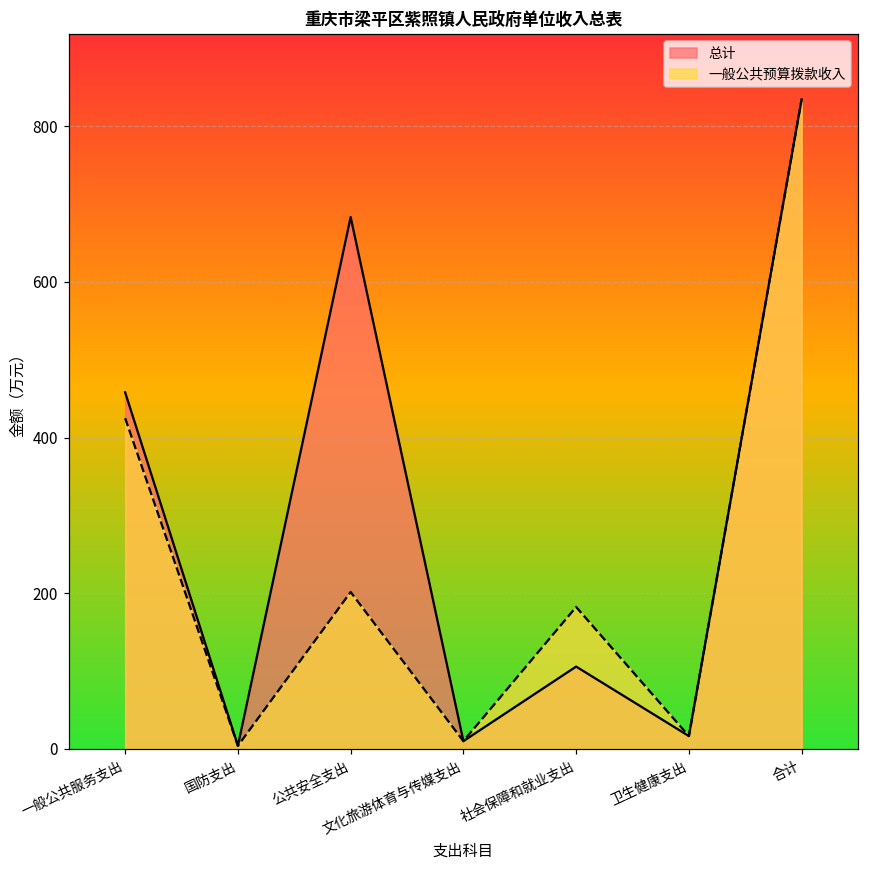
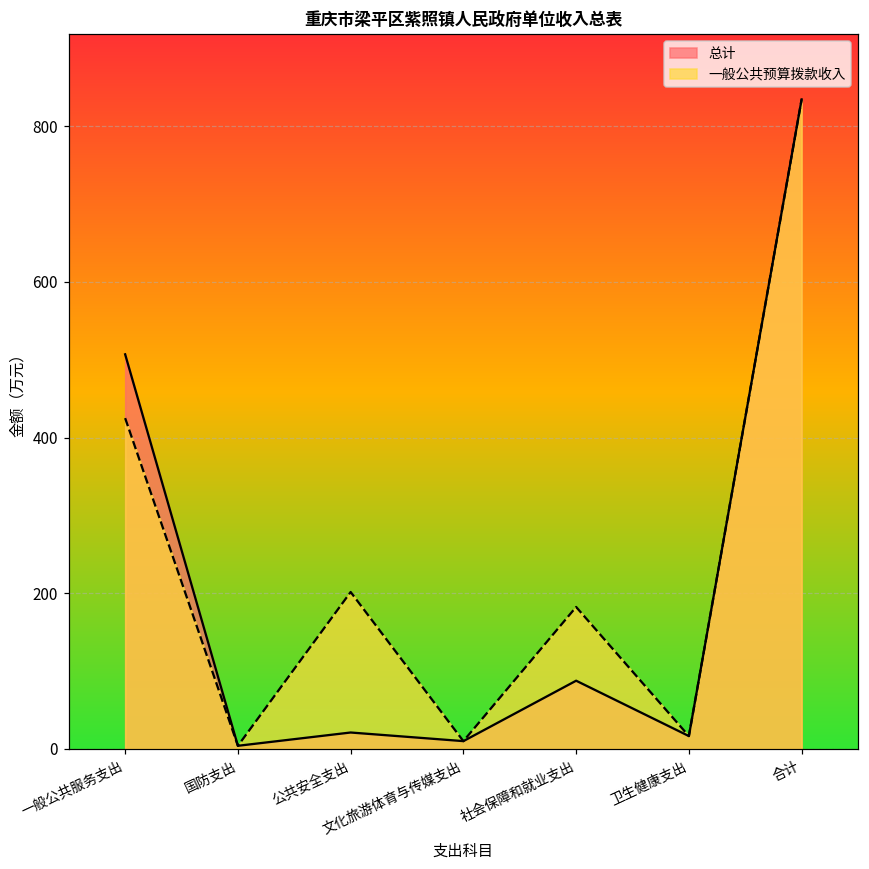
总计, 一般公共服务支出: 460 -> 510
总计, 公共安全支出: 680 -> 20
总计, 社会保障和就业支出: 110 -> 90
